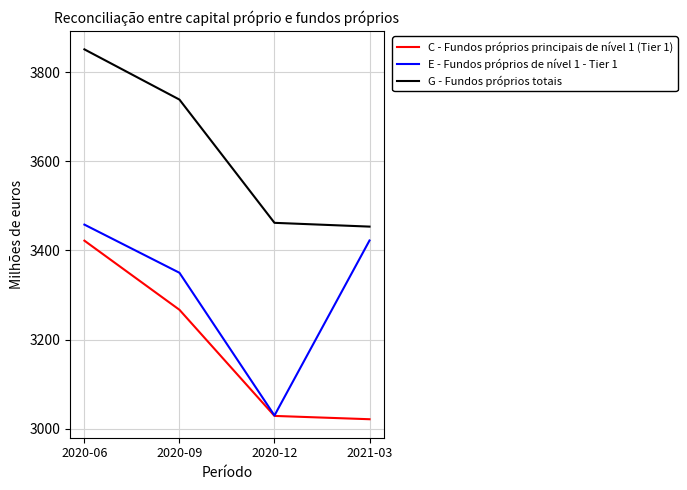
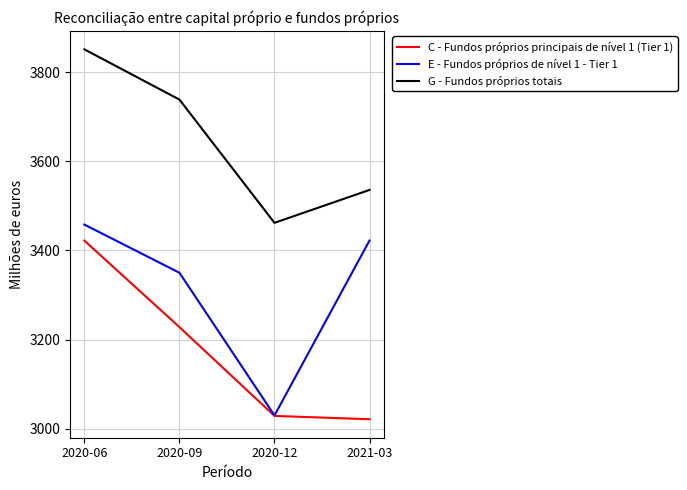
C - Fundos próprios principais de nível 1 (Tier 1), 2020-09: 3270 -> 3230
G - Fundos próprios totais, 2021-03: 3450 -> 3540
